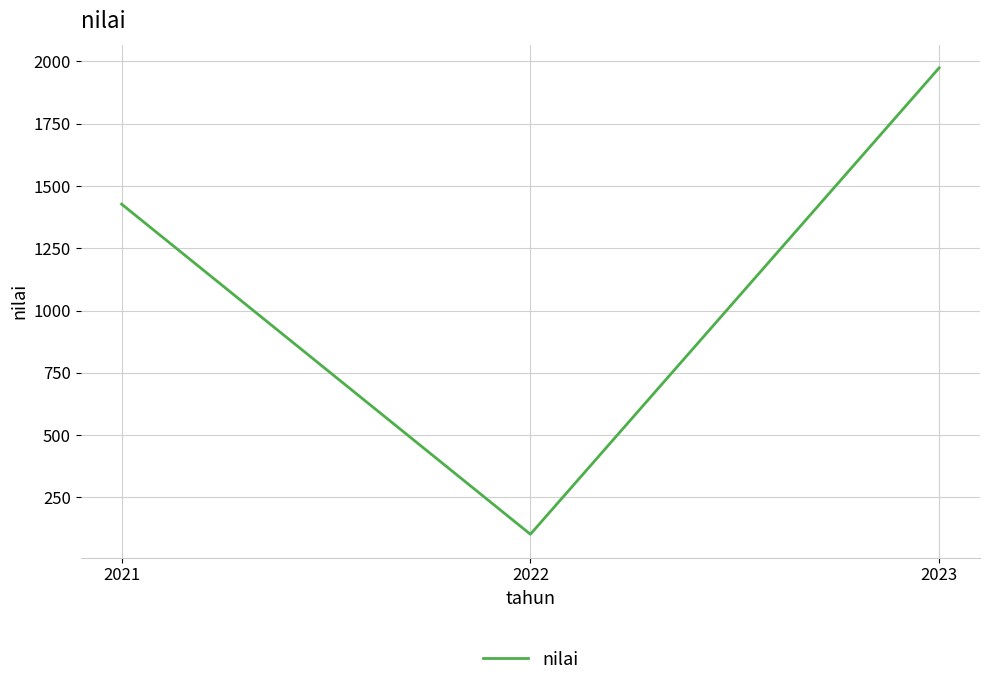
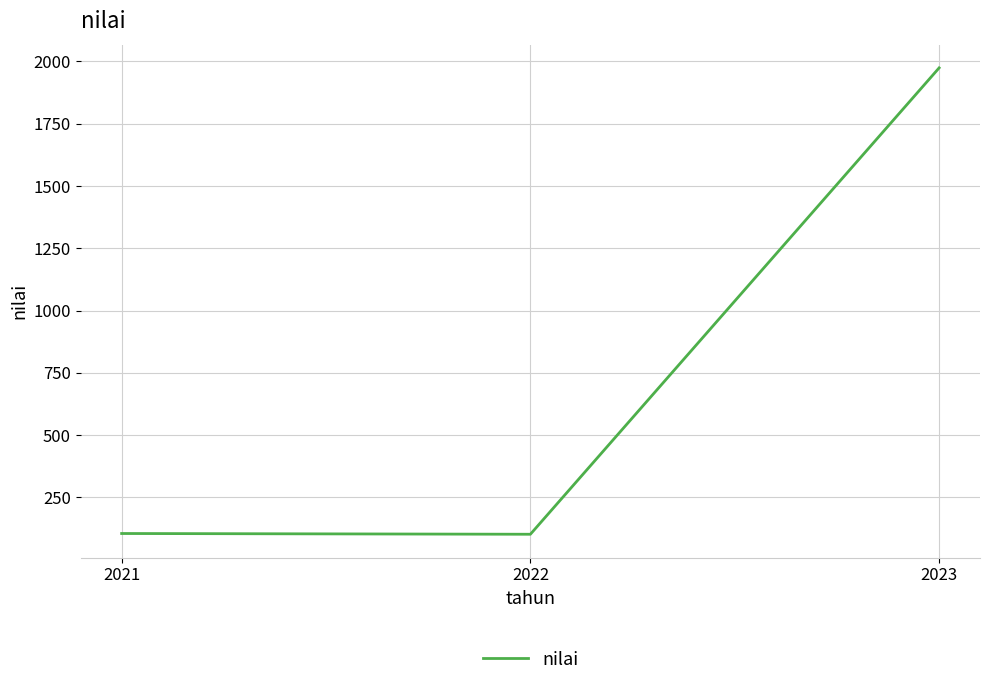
2021: 1430 -> 110
